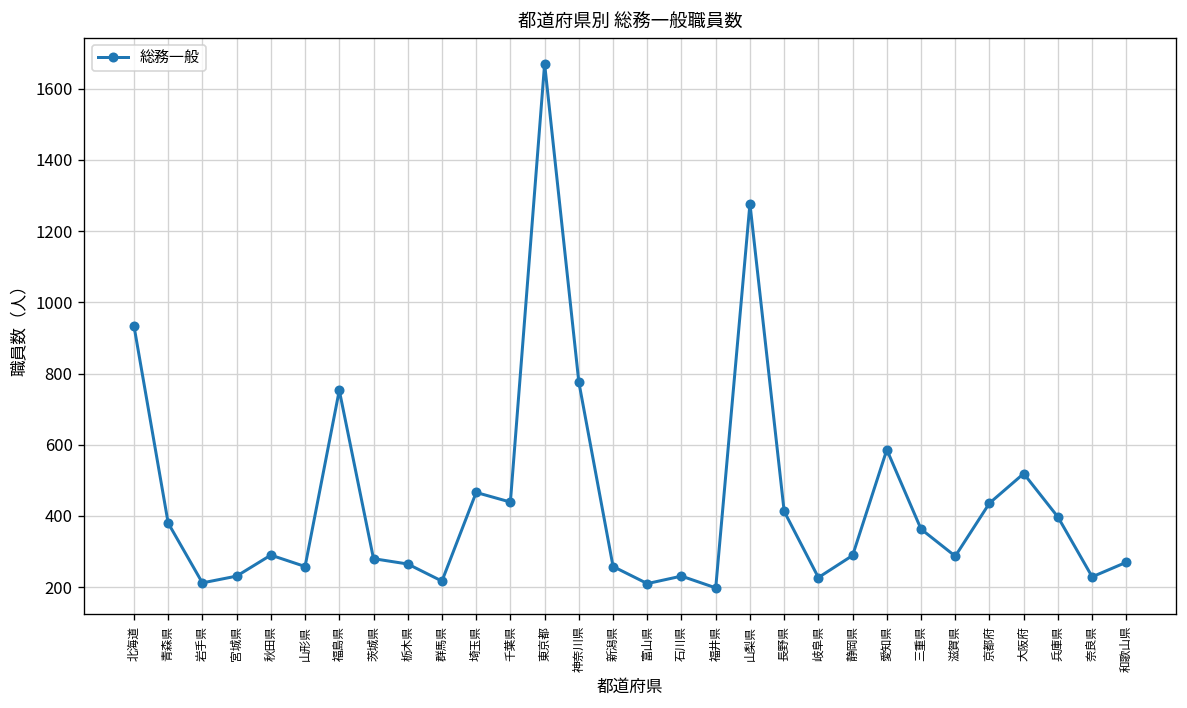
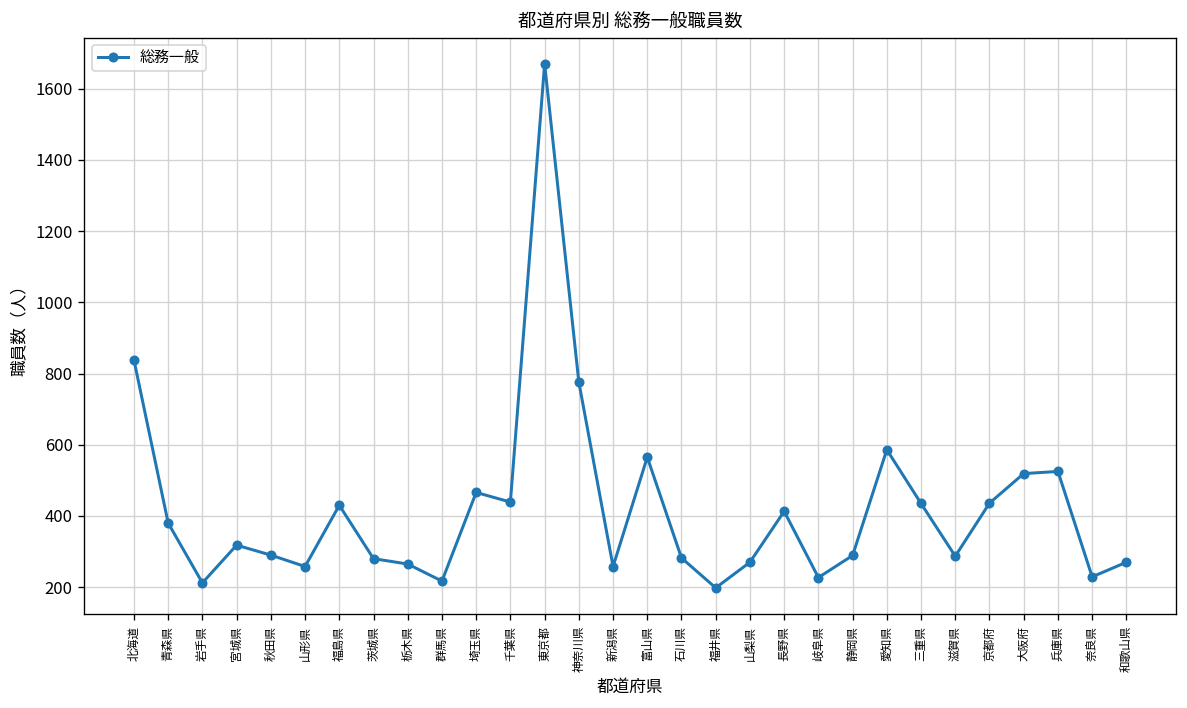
北海道: 930 -> 840
宮城県: 230 -> 320
福島県: 750 -> 430
富山県: 210 -> 570
石川県: 230 -> 280
山梨県: 1280 -> 270
三重県: 360 -> 440
兵庫県: 400 -> 530
